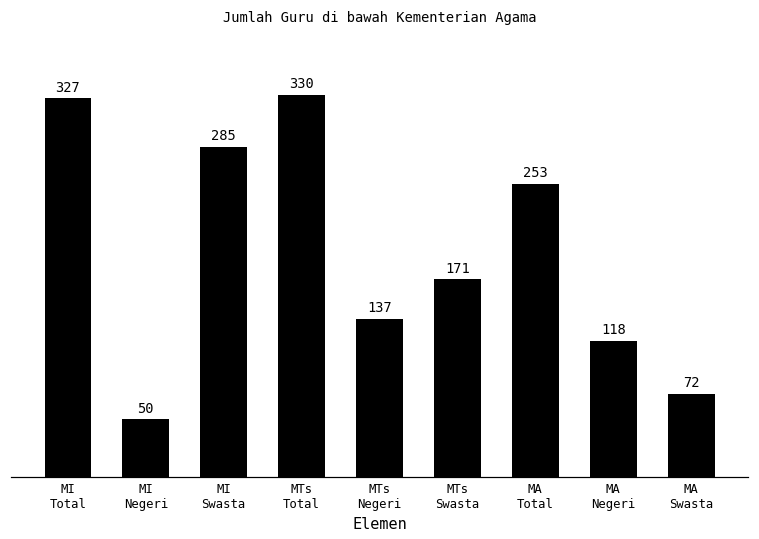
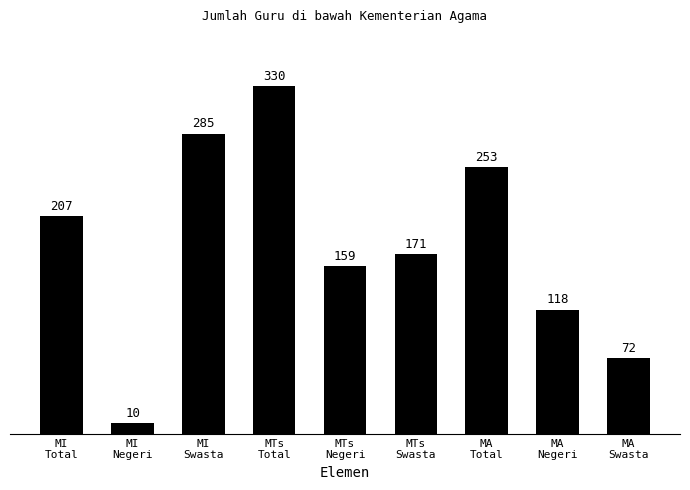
MI Total: 327 -> 207
MI Negeri: 50 -> 10
MTs Negeri: 137 -> 159
